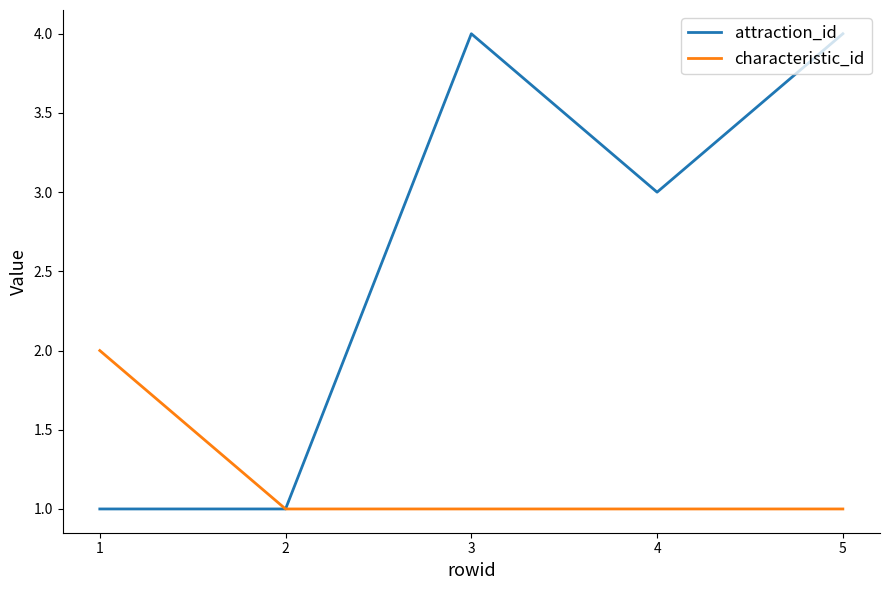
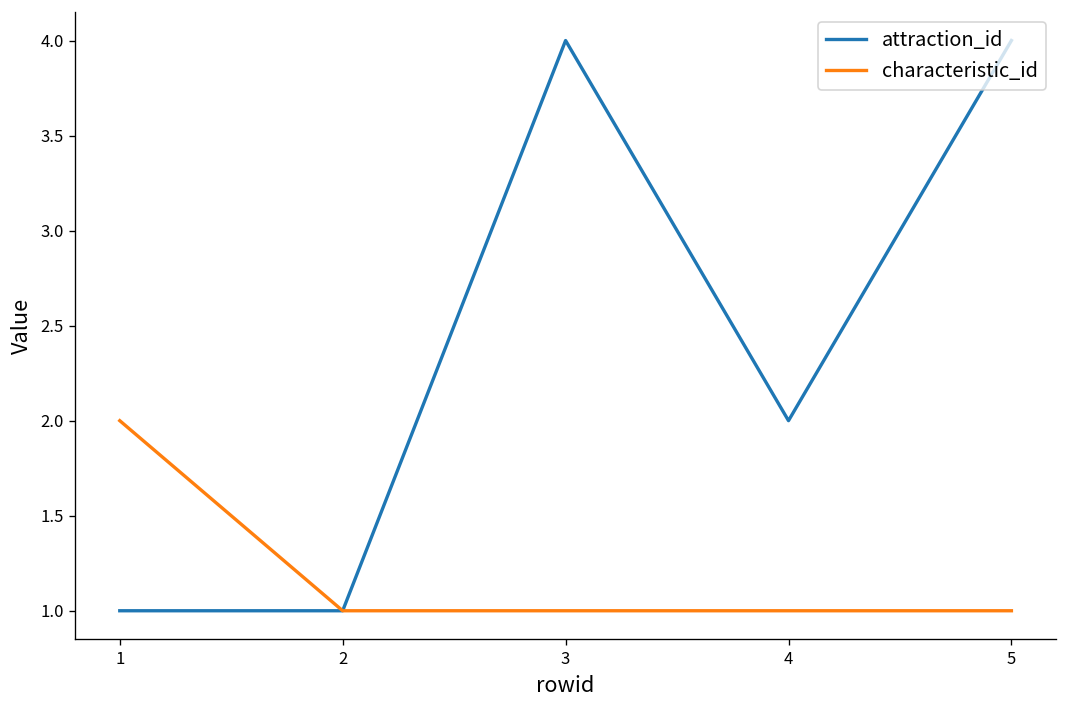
attraction_id, 4: 3 -> 2
